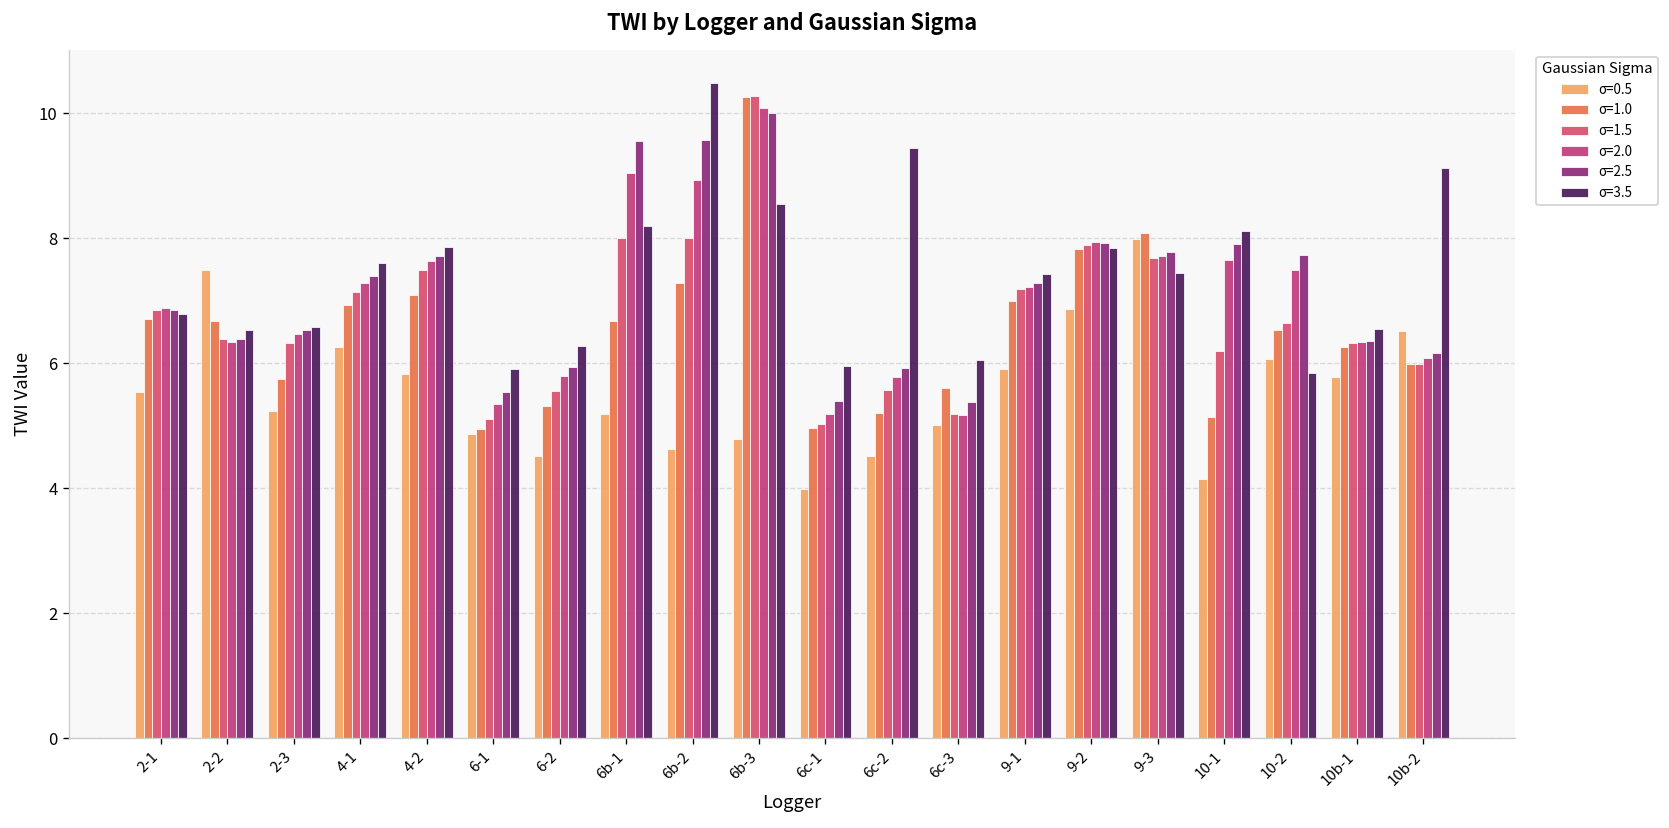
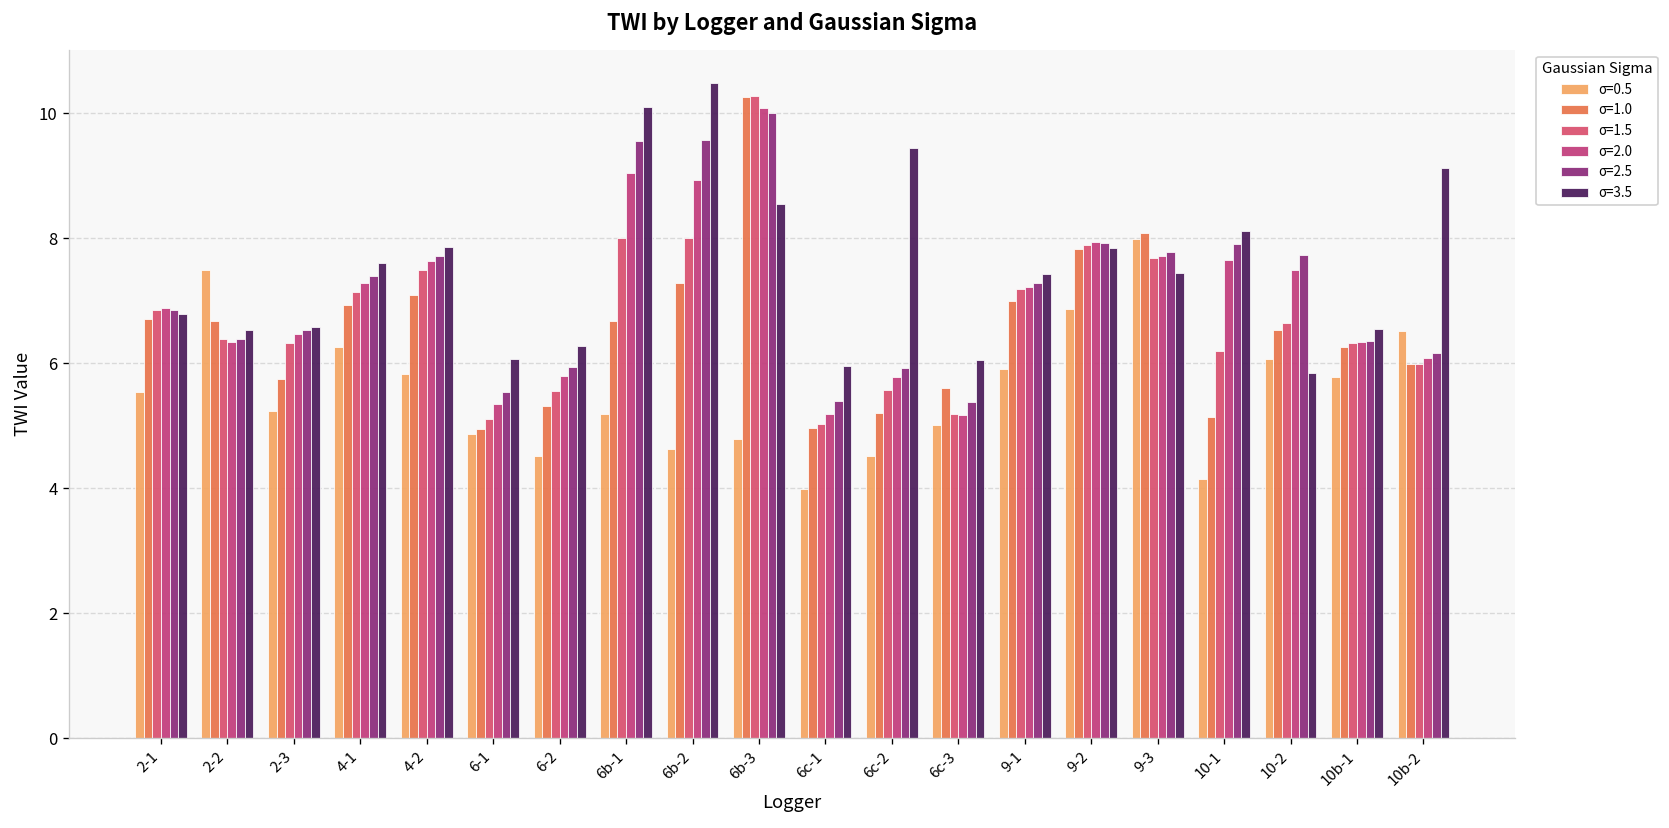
σ=3.5, 6-1: 5.9 -> 6.1
σ=3.5, 6b-1: 8.2 -> 10.1
